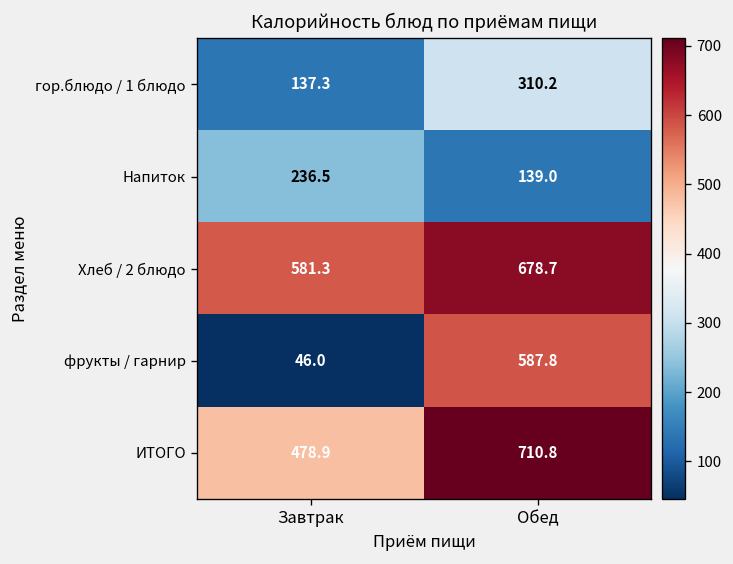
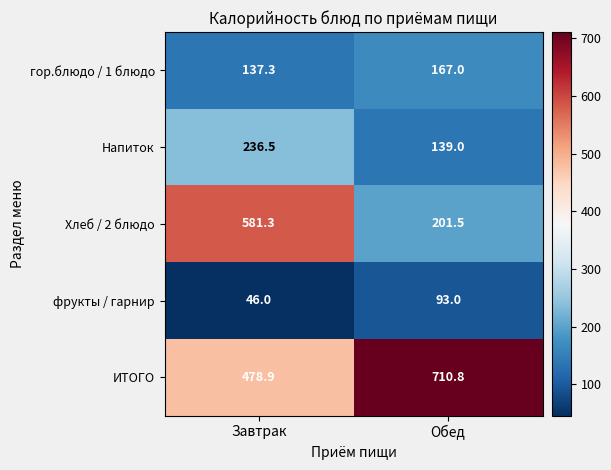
гор.блюдо / 1 блюдо, Обед: 310.2 -> 167.0
Хлеб / 2 блюдо, Обед: 678.7 -> 201.5
фрукты / гарнир, Обед: 587.8 -> 93.0
